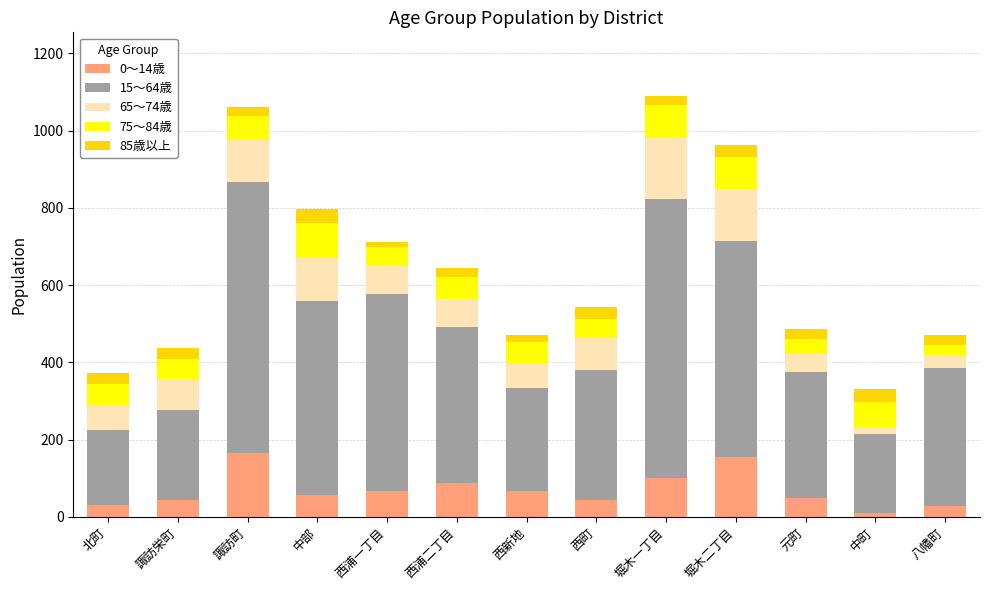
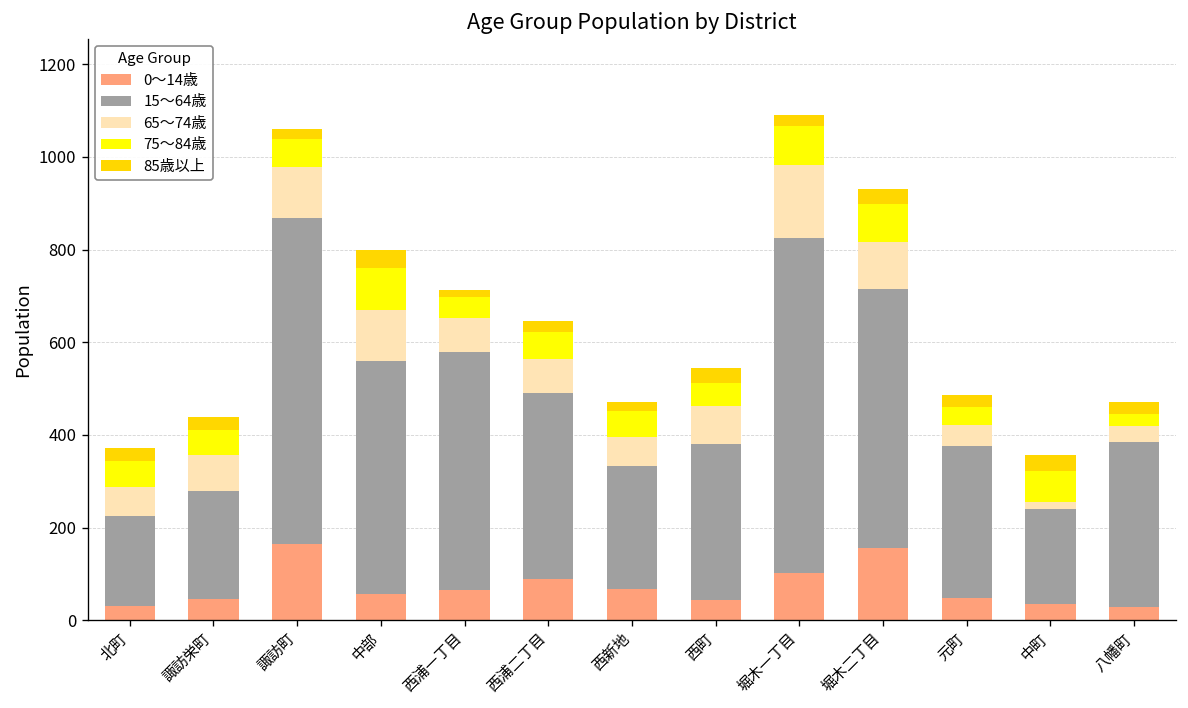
65～74歳, 堀木二丁目: 140 -> 100
0～14歳, 中町: 10 -> 40
